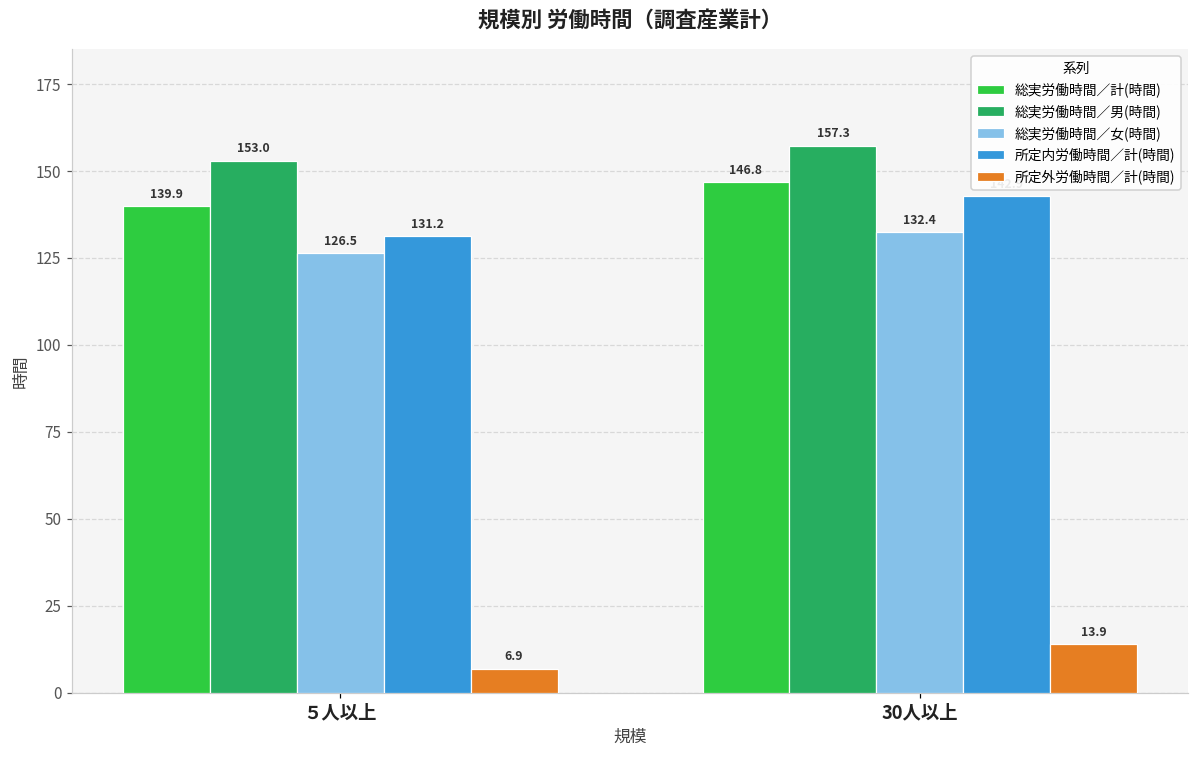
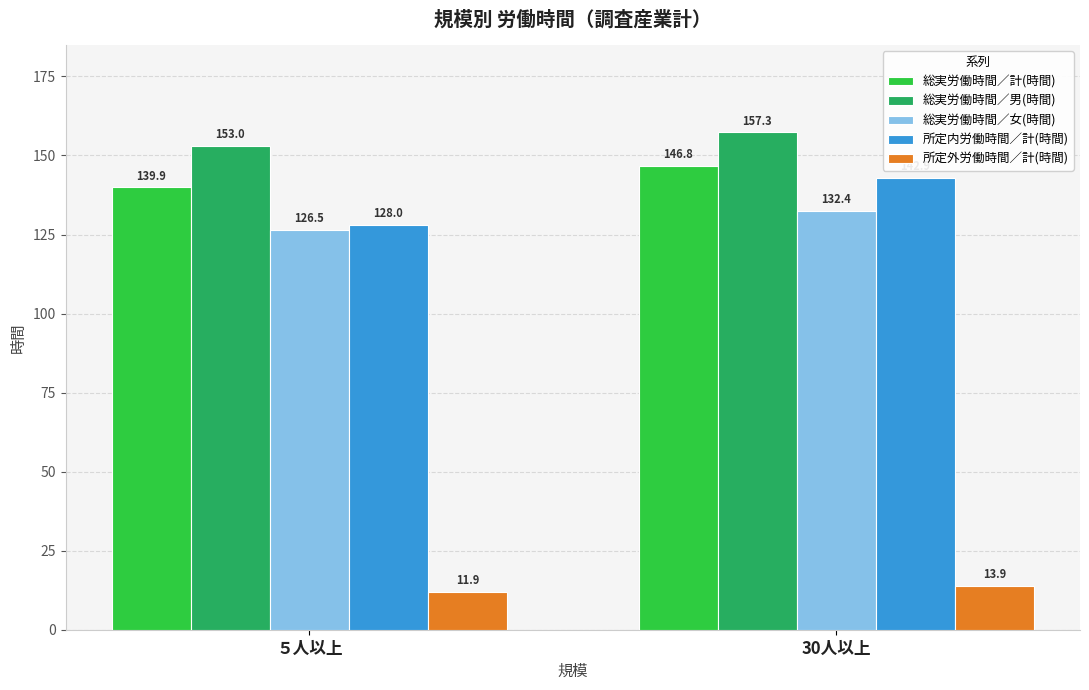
所定内労働時間／計(時間), ５人以上: 131.2 -> 128.0
所定外労働時間／計(時間), ５人以上: 6.9 -> 11.9
